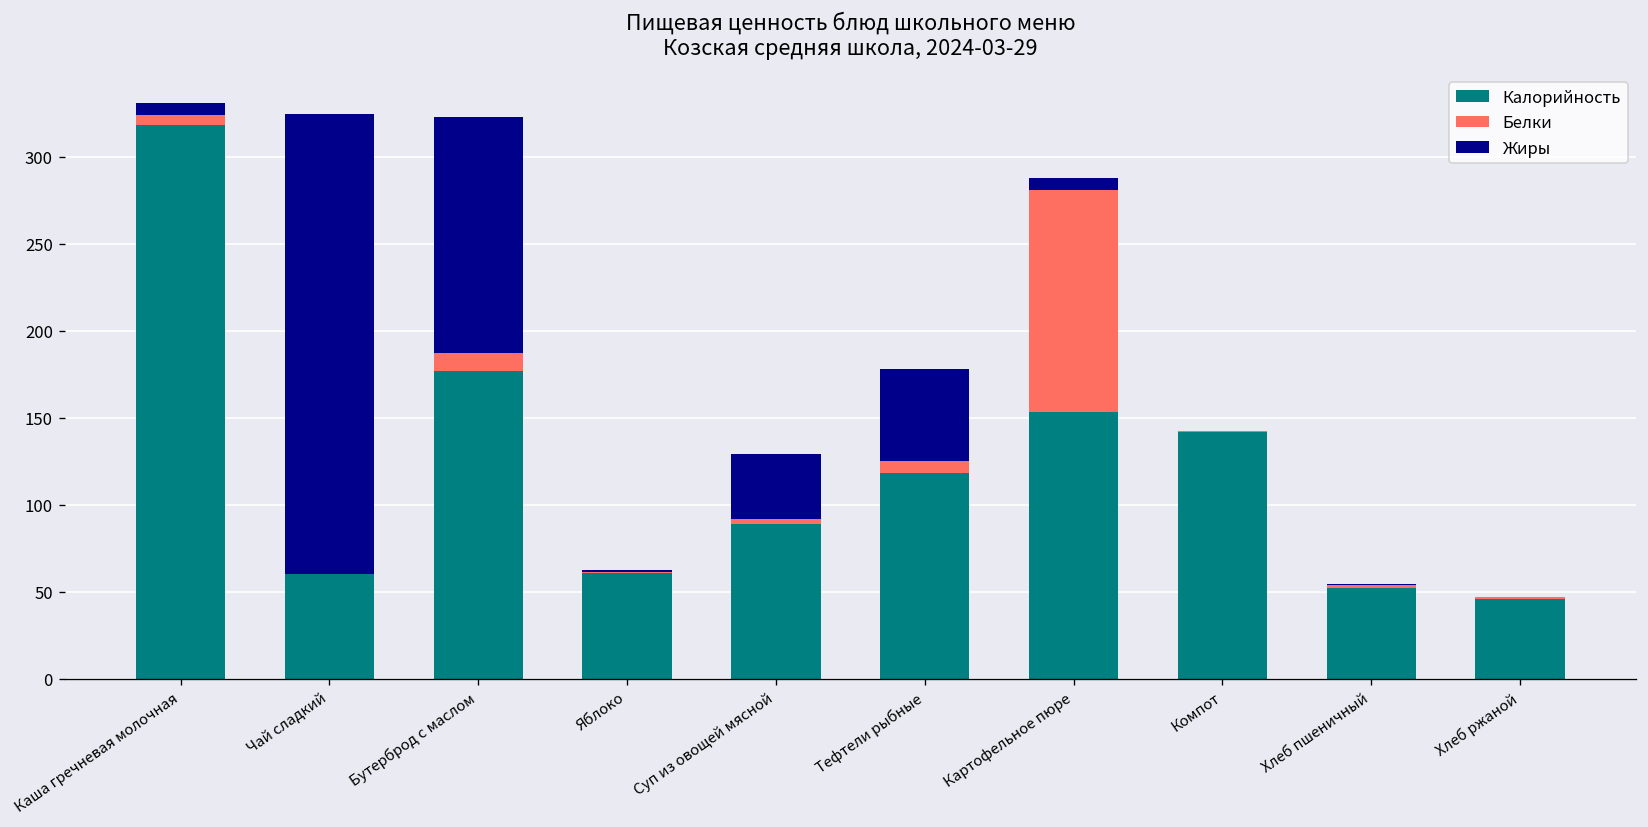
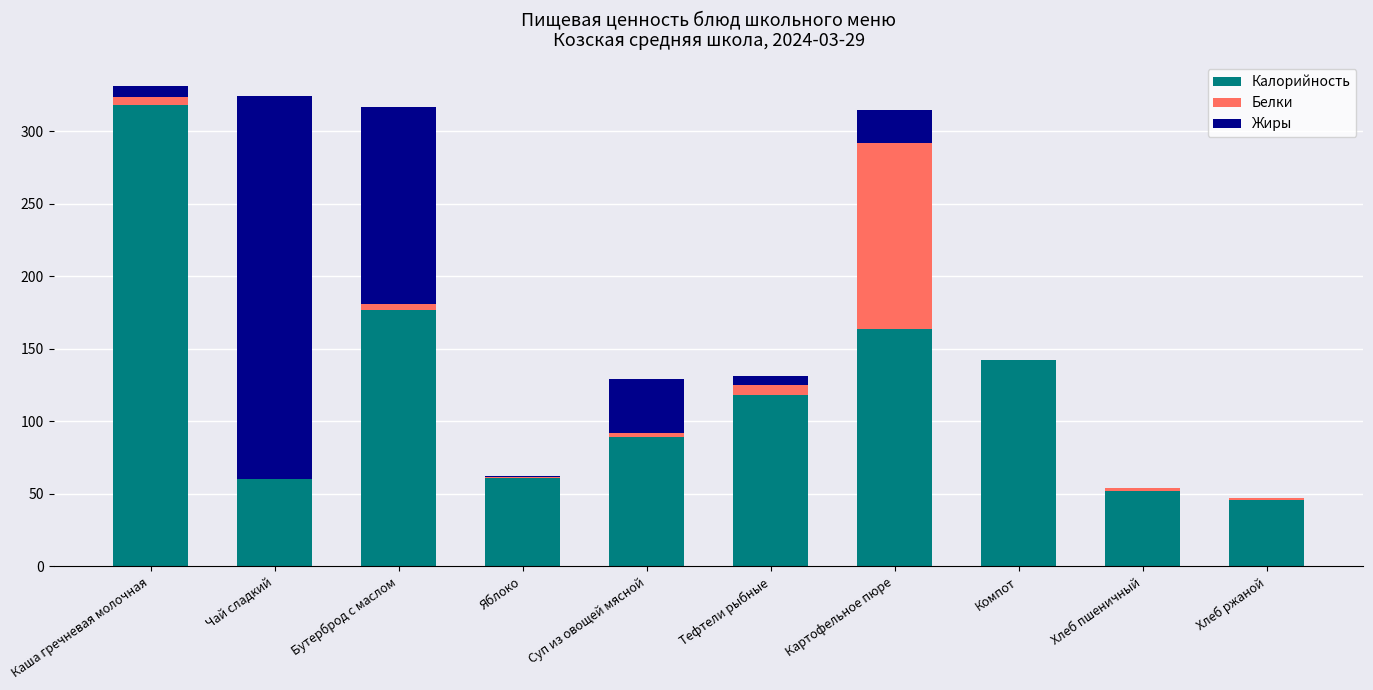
Белки, Бутерброд с маслом: 10 -> 4
Жиры, Тефтели рыбные: 53 -> 6
Калорийность, Картофельное пюре: 153 -> 164
Жиры, Картофельное пюре: 7 -> 23
